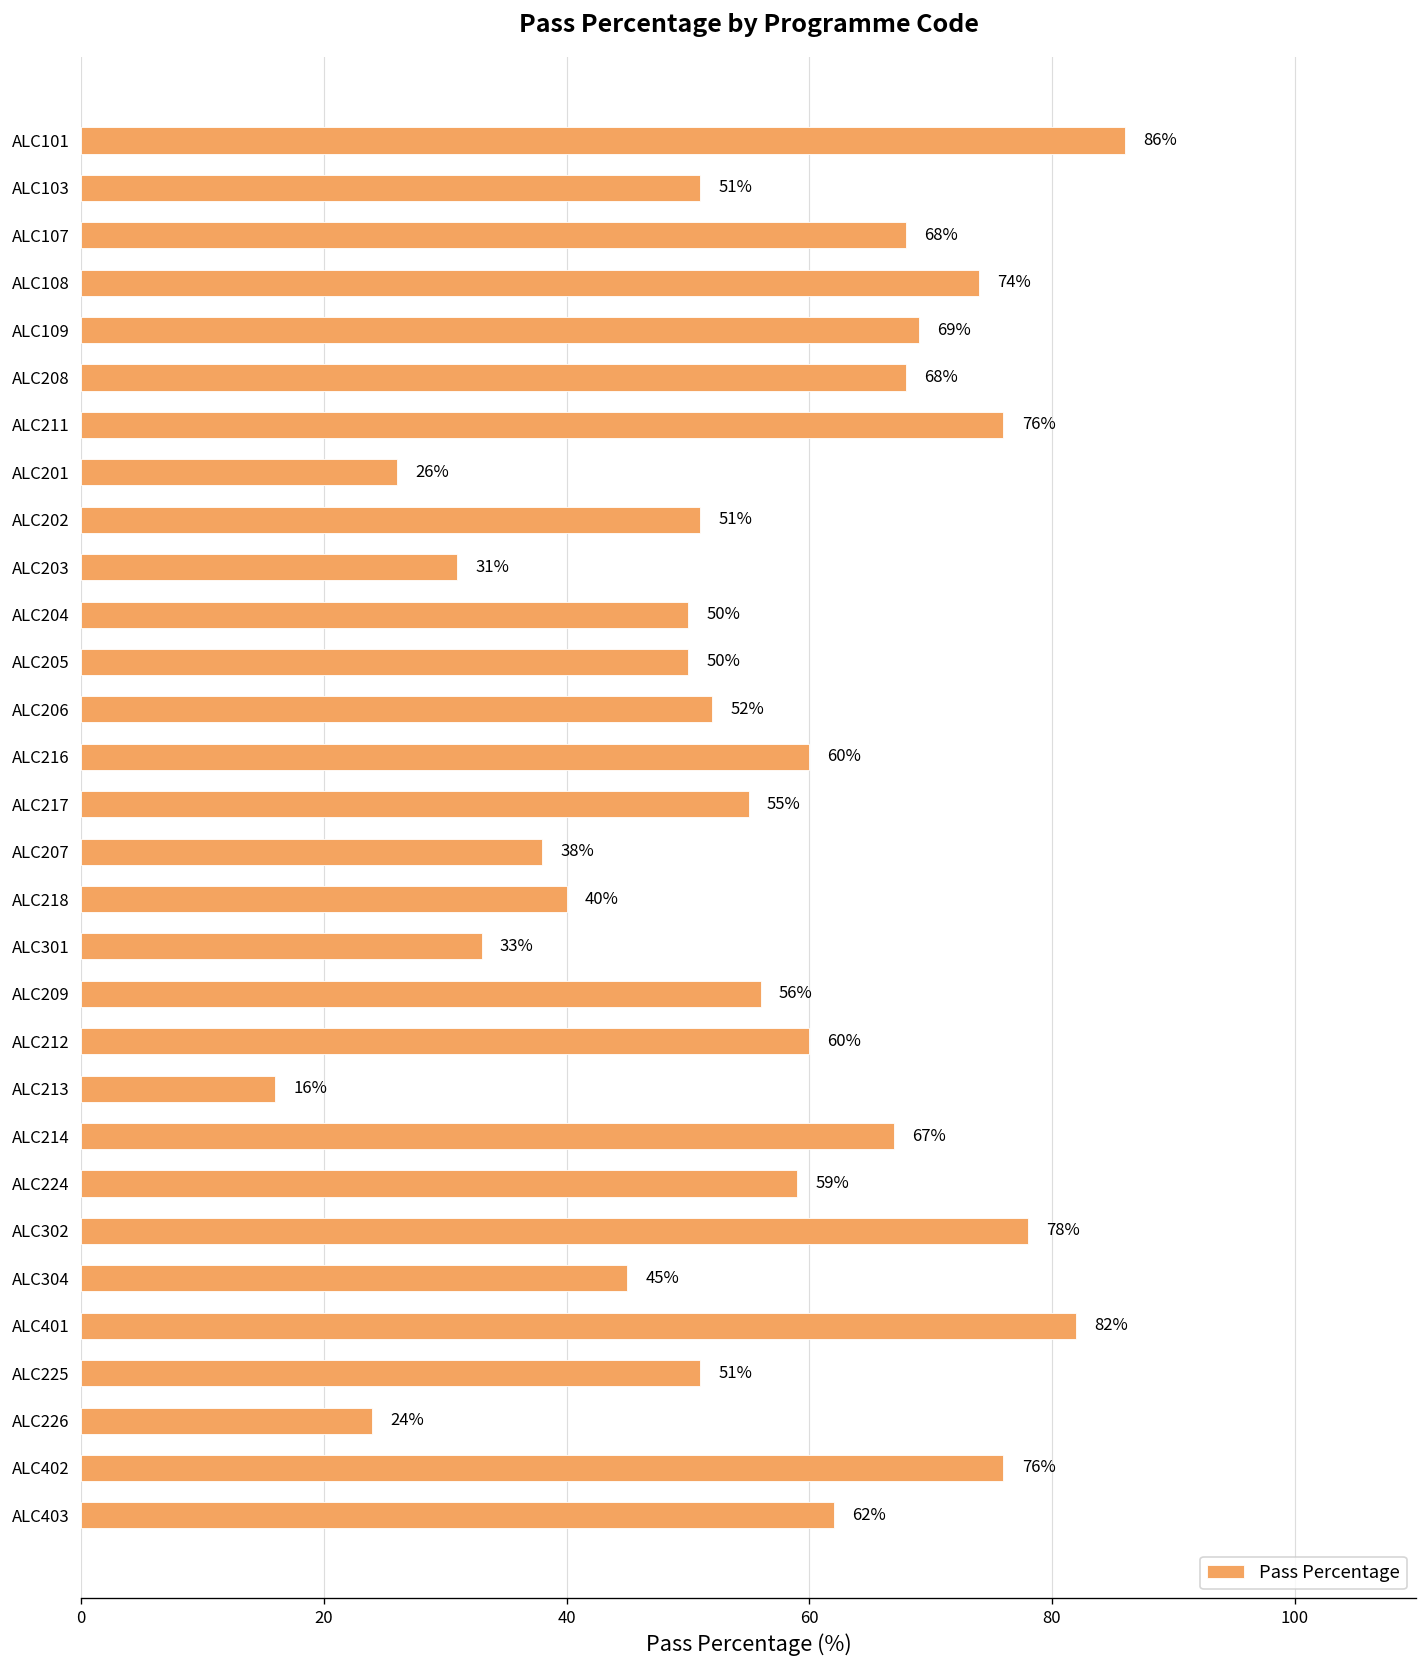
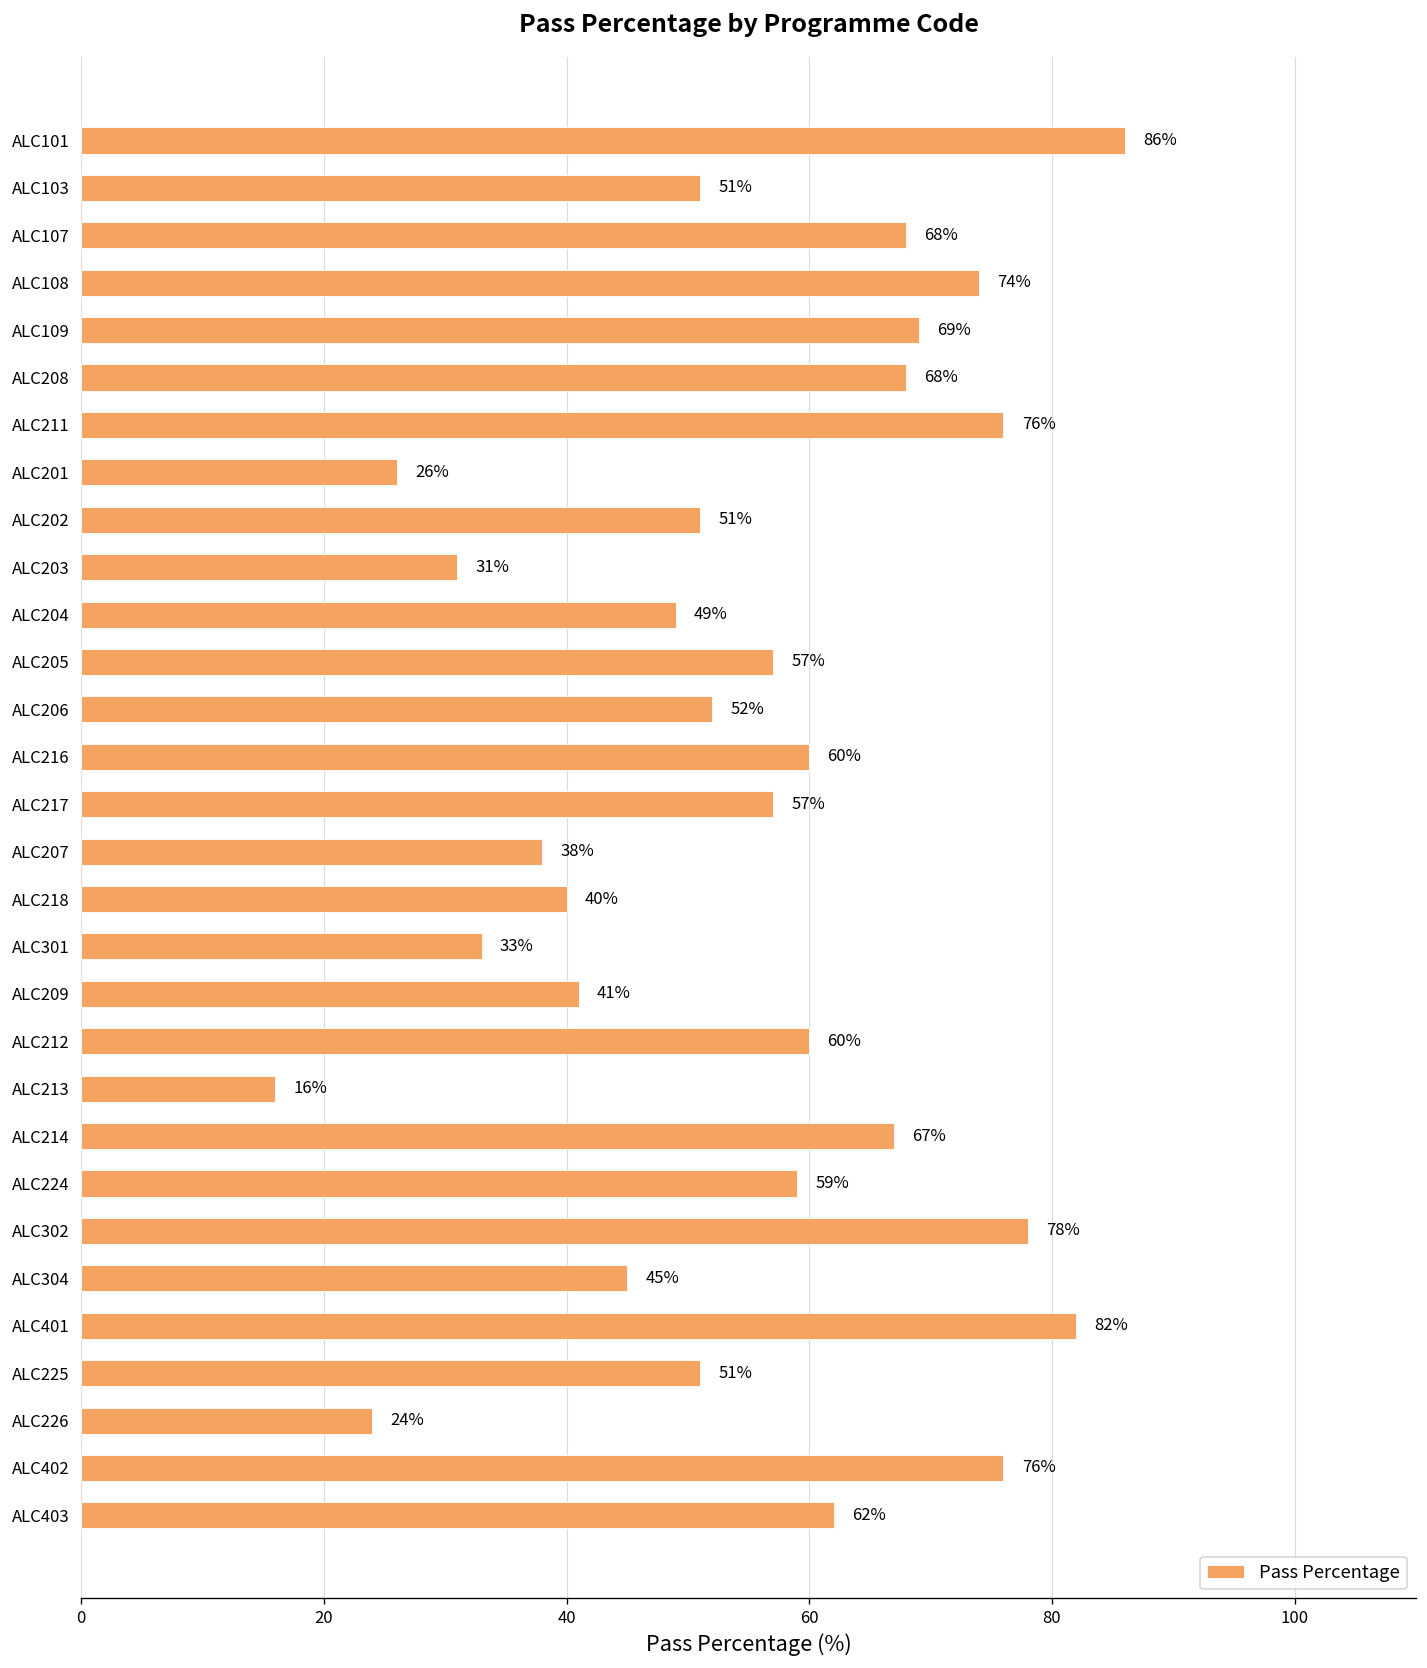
ALC204: 50% -> 49%
ALC205: 50% -> 57%
ALC217: 55% -> 57%
ALC209: 56% -> 41%
